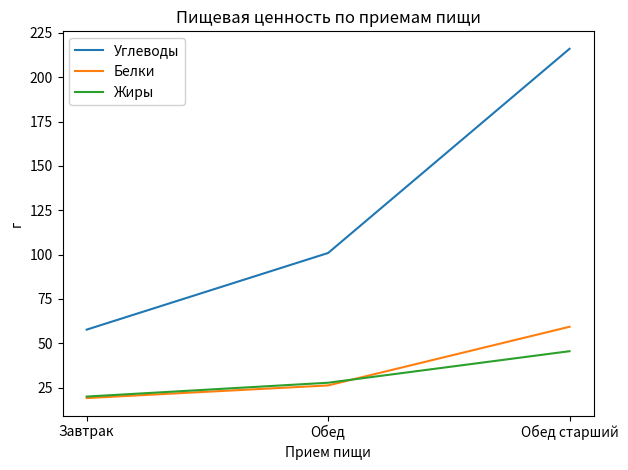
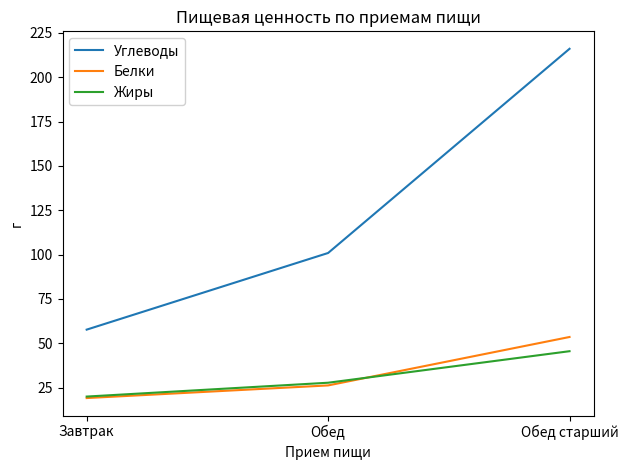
Белки, Обед старший: 59 -> 54
